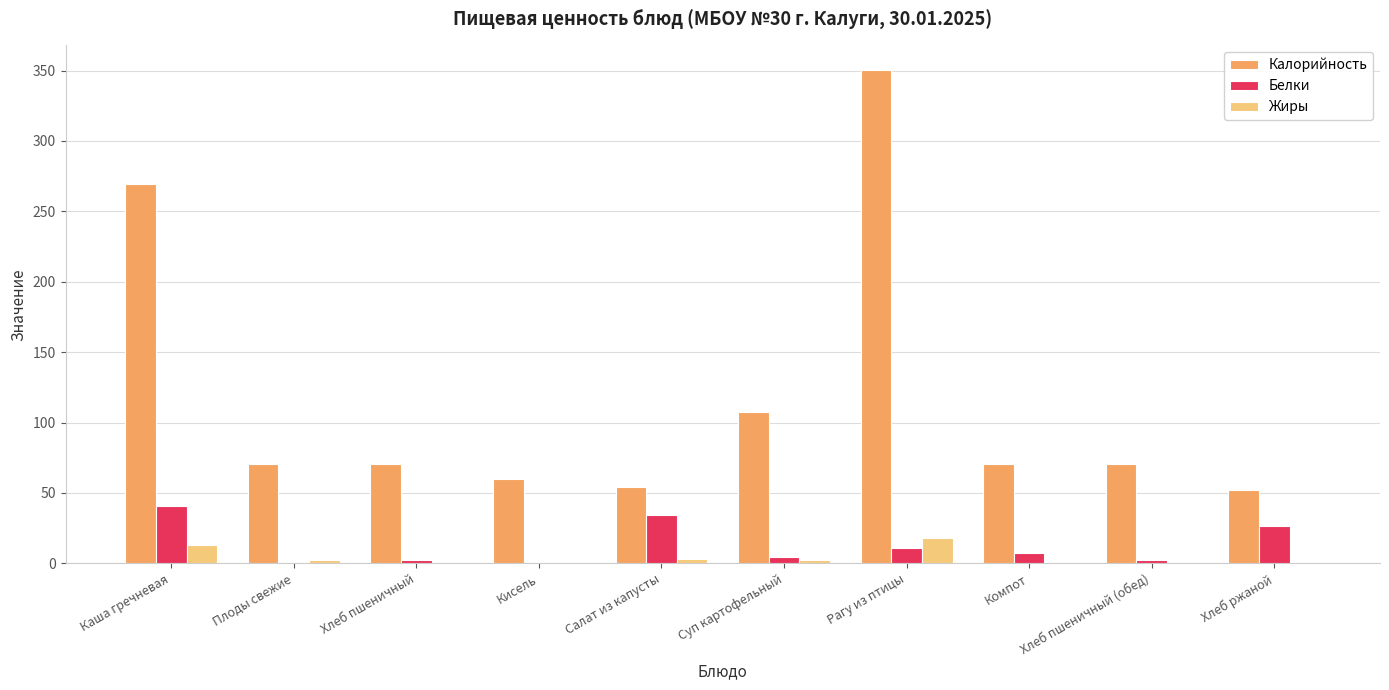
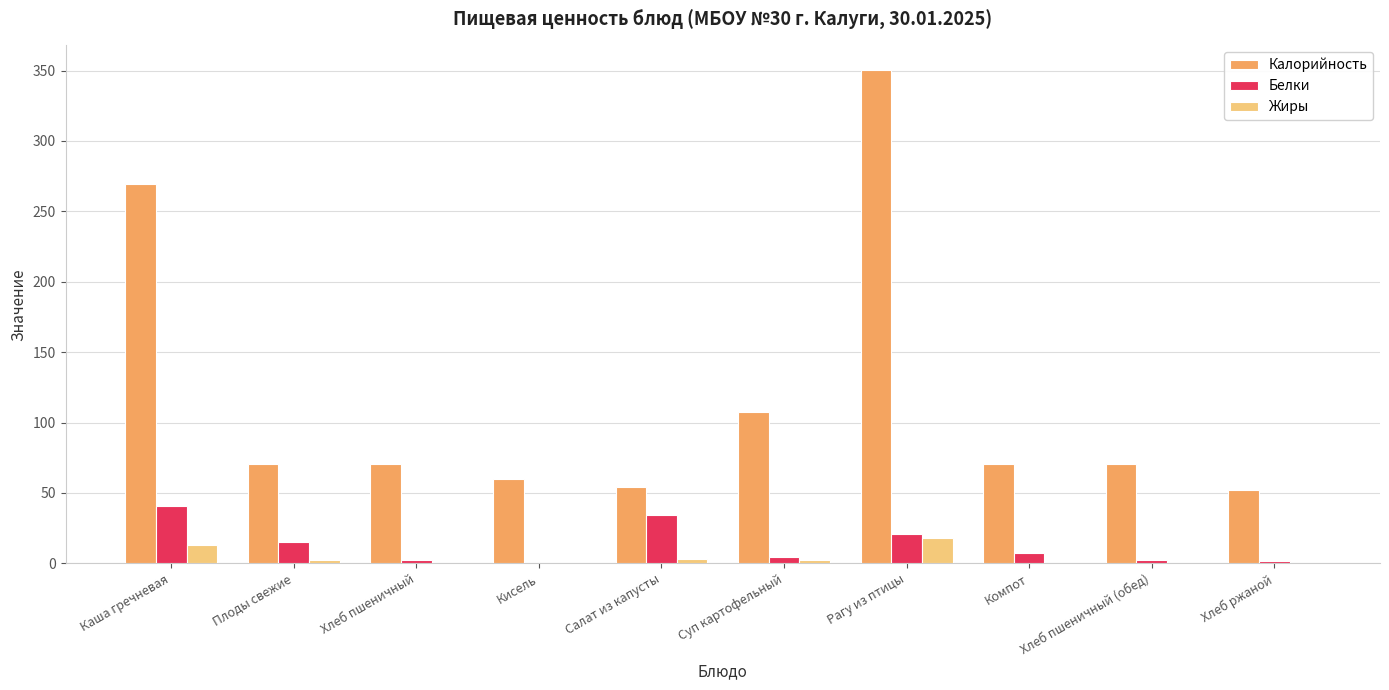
Белки, Плоды свежие: 1 -> 15
Белки, Рагу из птицы: 11 -> 21
Белки, Хлеб ржаной: 27 -> 2
